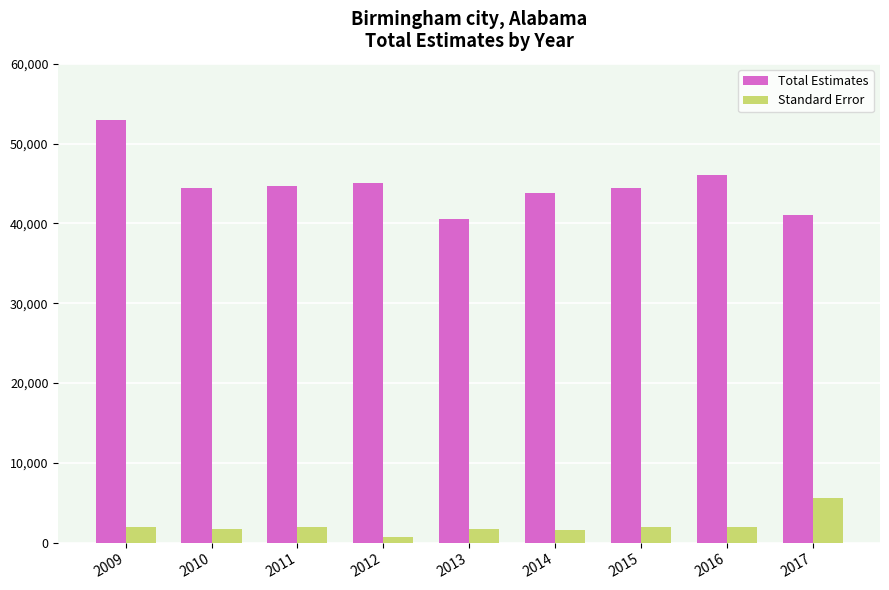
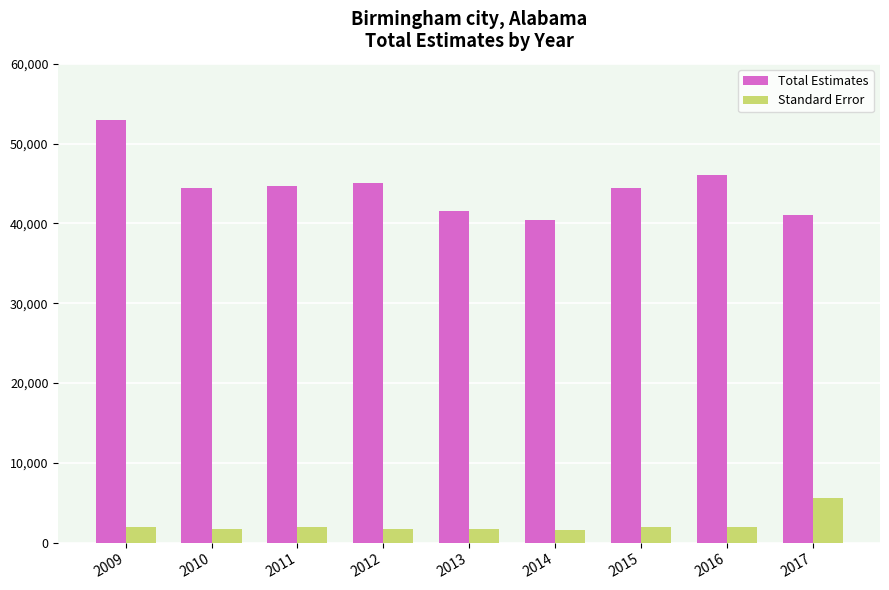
Standard Error, 2012: 1,000 -> 2,000
Total Estimates, 2013: 41,000 -> 42,000
Total Estimates, 2014: 44,000 -> 40,000
